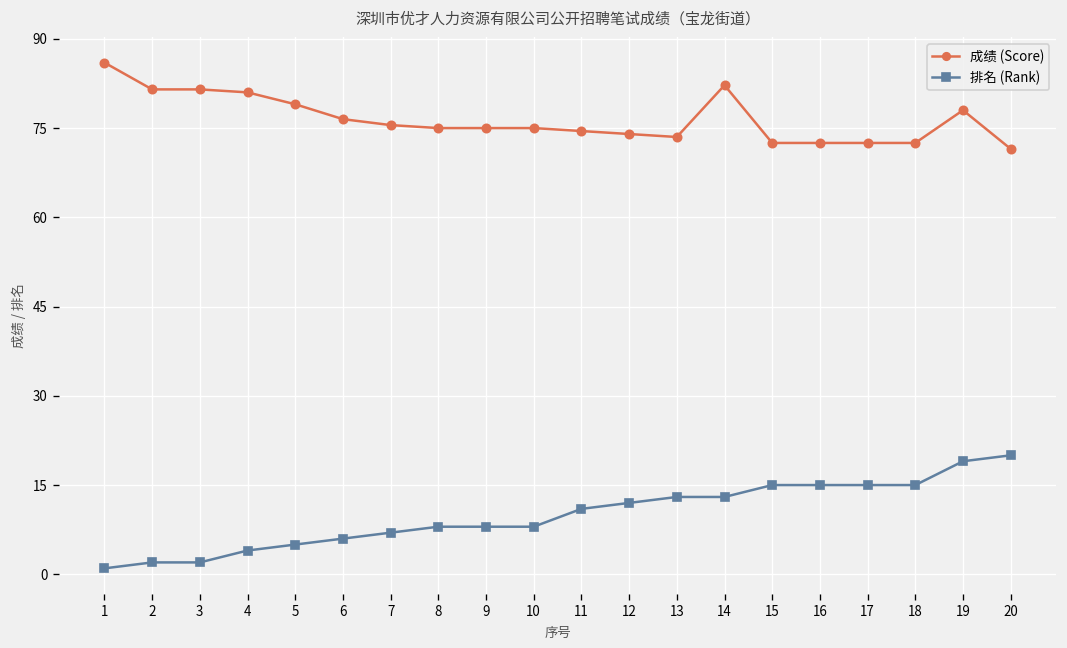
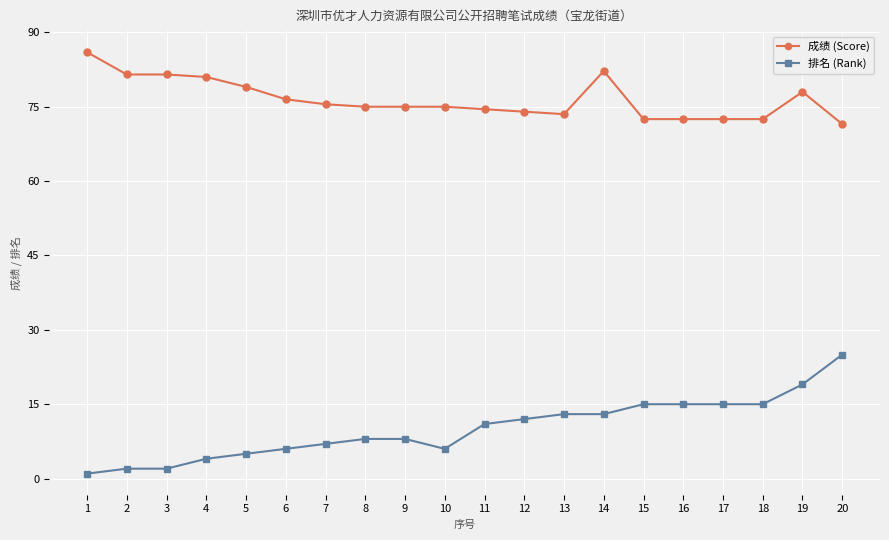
排名 (Rank), 10: 8 -> 6
排名 (Rank), 20: 20 -> 25
